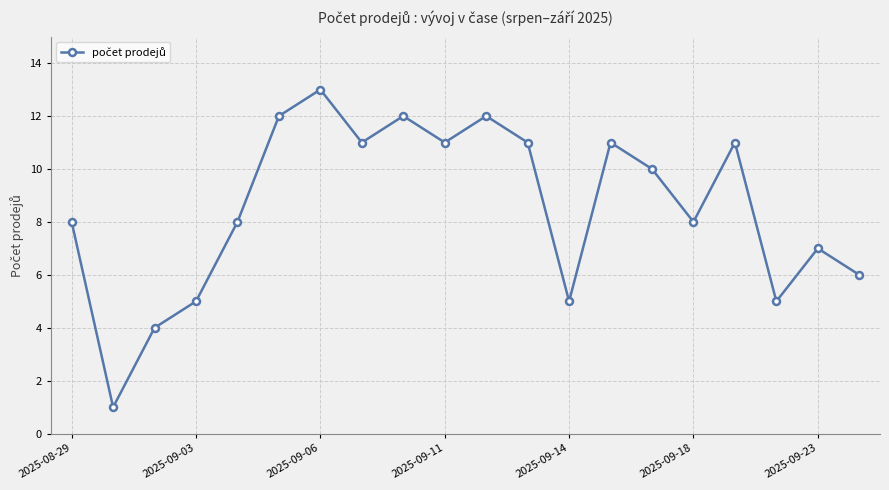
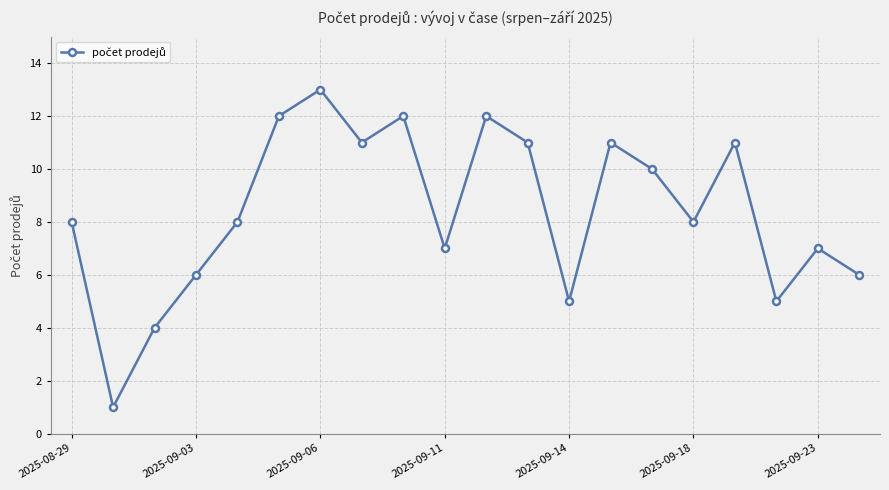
2025-09-03: 5 -> 6
2025-09-11: 11 -> 7
